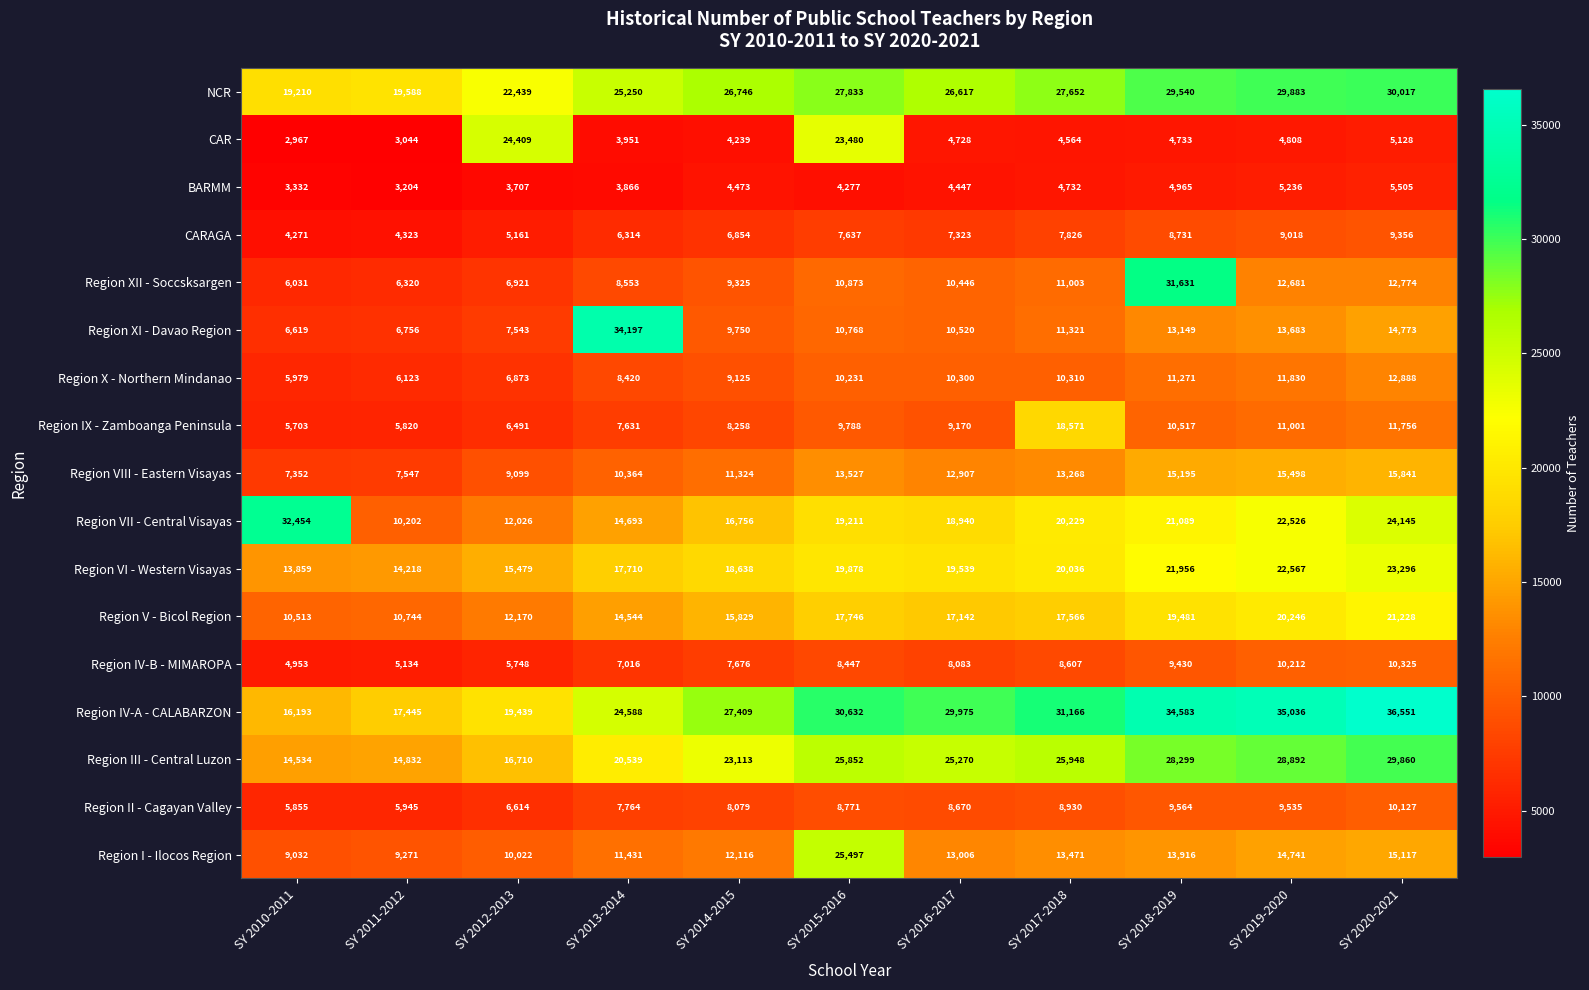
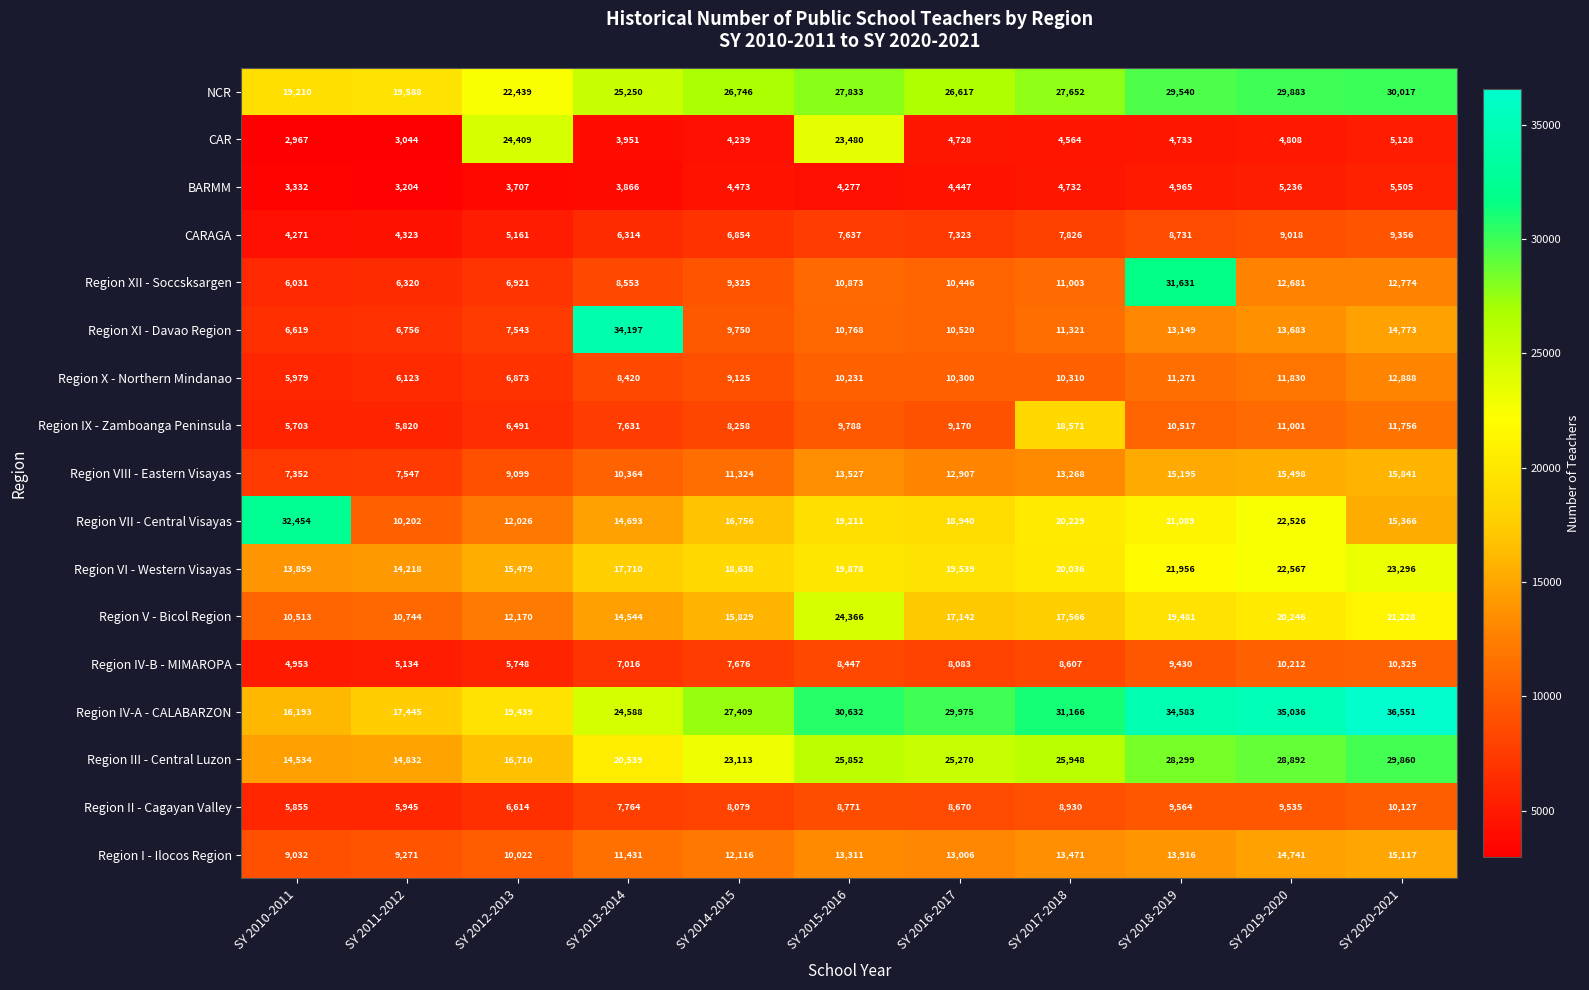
Region VII - Central Visayas, SY 2020-2021: 24,145 -> 15,366
Region V - Bicol Region, SY 2015-2016: 17,746 -> 24,366
Region I - Ilocos Region, SY 2015-2016: 25,497 -> 13,311
